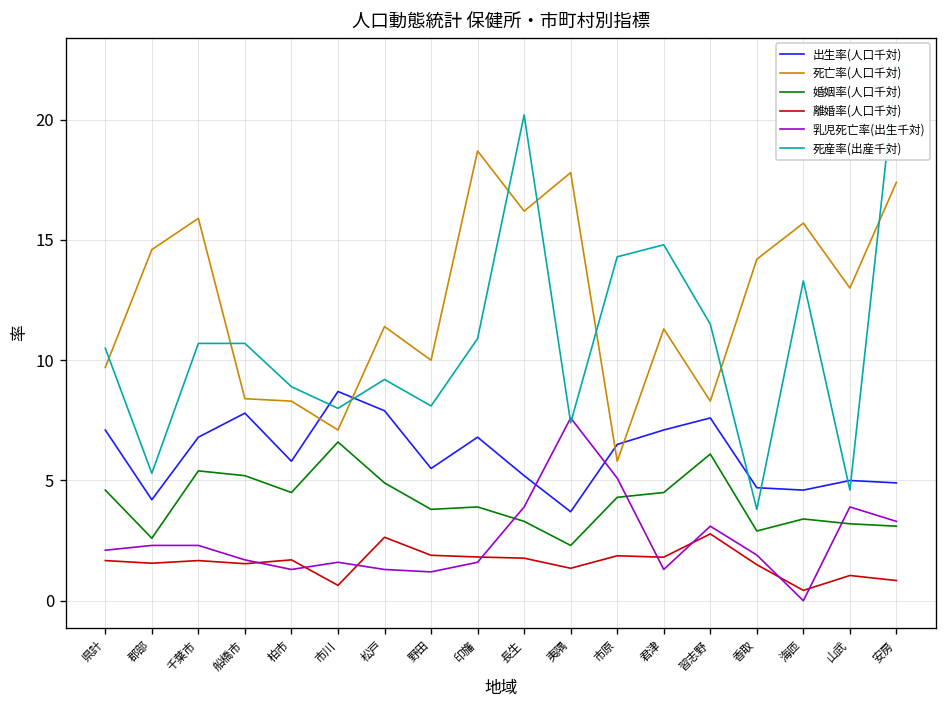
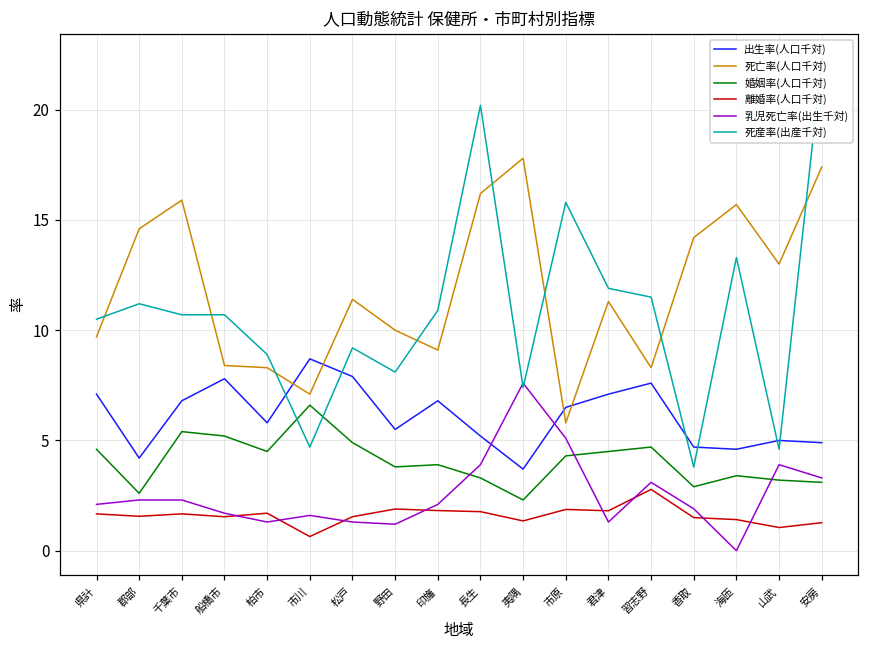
死産率(出産千対), 郡部: 5.3 -> 11.2
死産率(出産千対), 市川: 8.0 -> 4.7
離婚率(人口千対), 松戸: 2.6 -> 1.5
死亡率(人口千対), 印旛: 18.7 -> 9.1
乳児死亡率(出生千対), 印旛: 1.6 -> 2.1
死産率(出産千対), 市原: 14.3 -> 15.8
死産率(出産千対), 君津: 14.8 -> 11.9
婚姻率(人口千対), 習志野: 6.1 -> 4.7
離婚率(人口千対), 海匝: 0.4 -> 1.4
離婚率(人口千対), 安房: 0.8 -> 1.3
